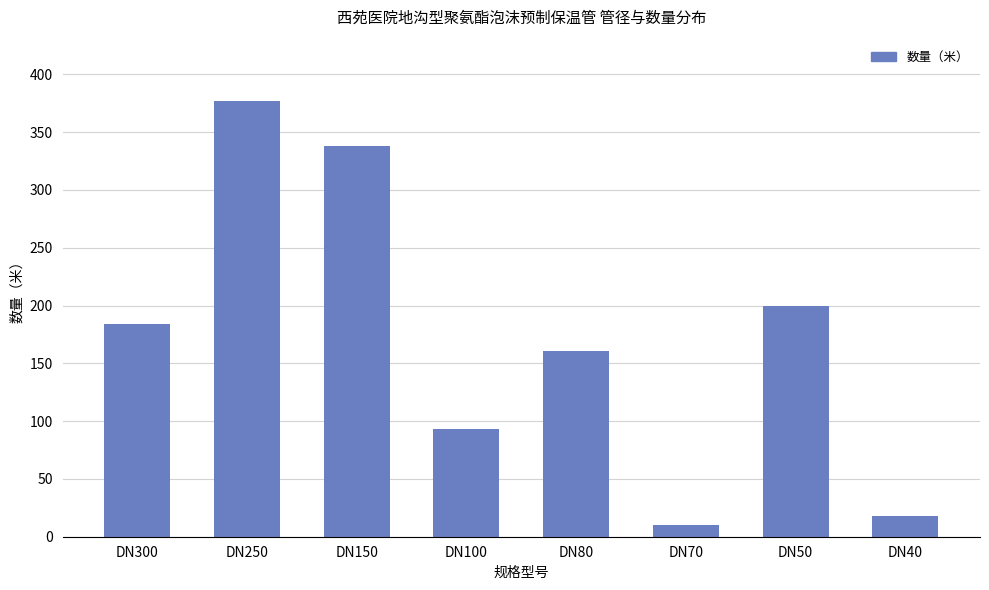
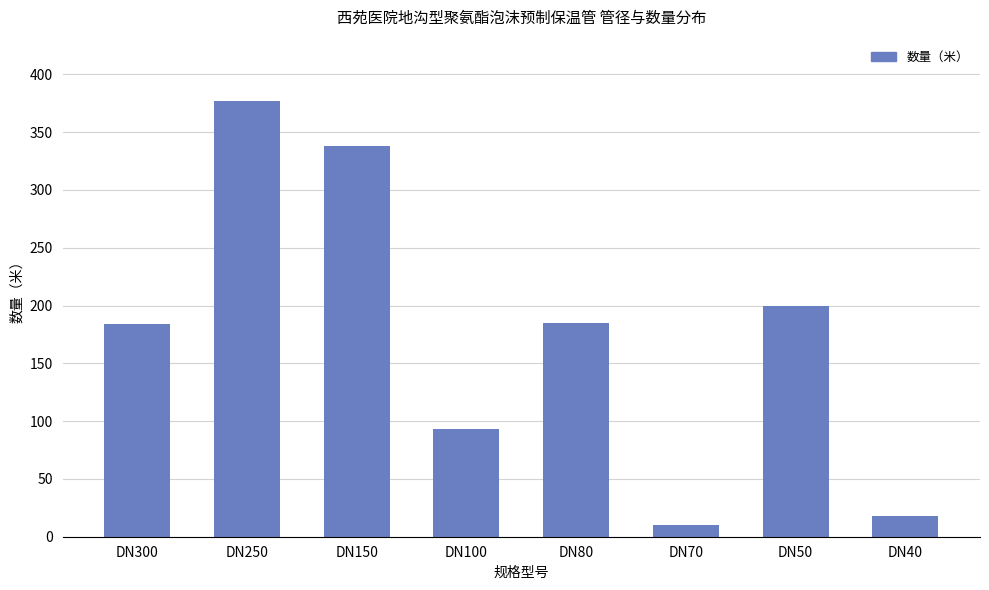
DN80: 161 -> 185
